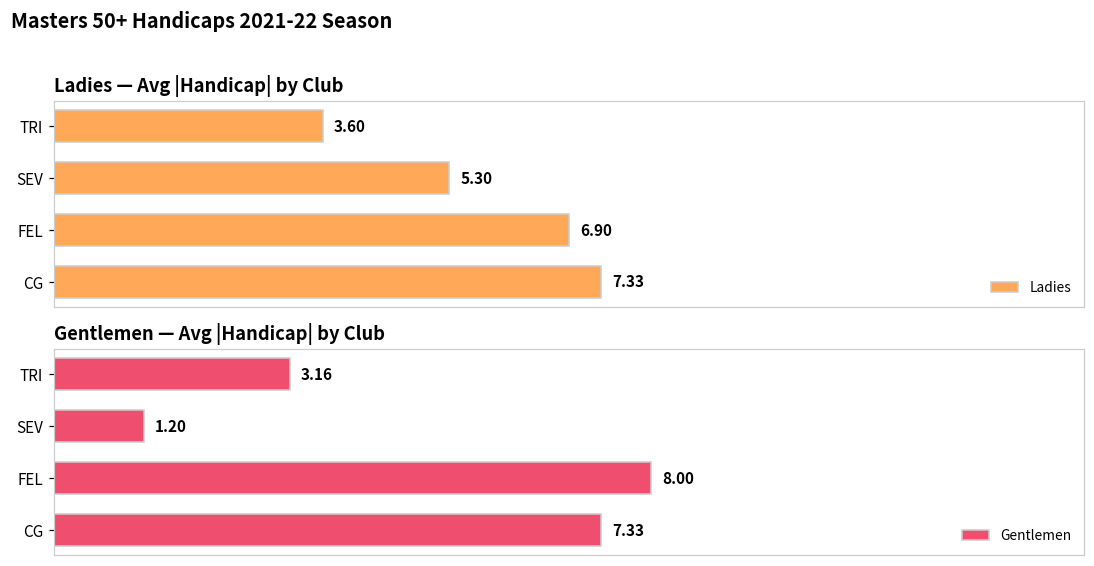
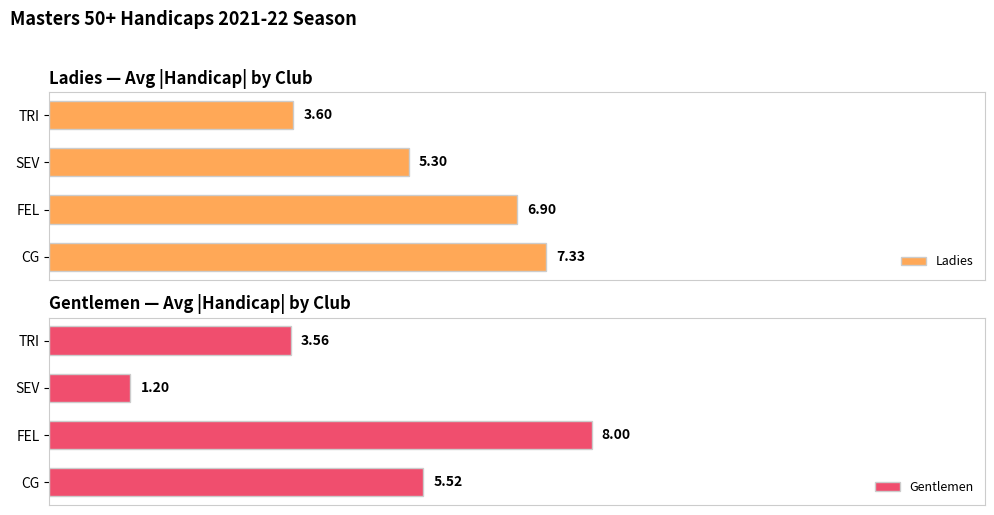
Gentlemen — Avg |Handicap| by Club, TRI: 3.16 -> 3.56
Gentlemen — Avg |Handicap| by Club, CG: 7.33 -> 5.52
